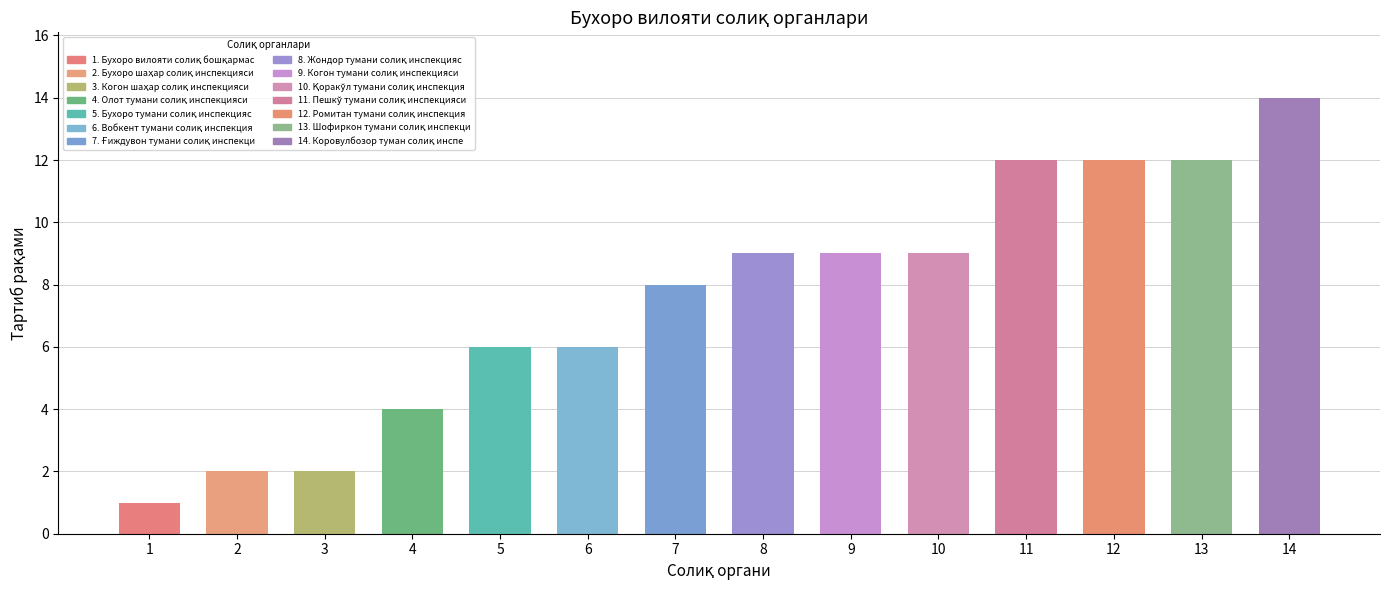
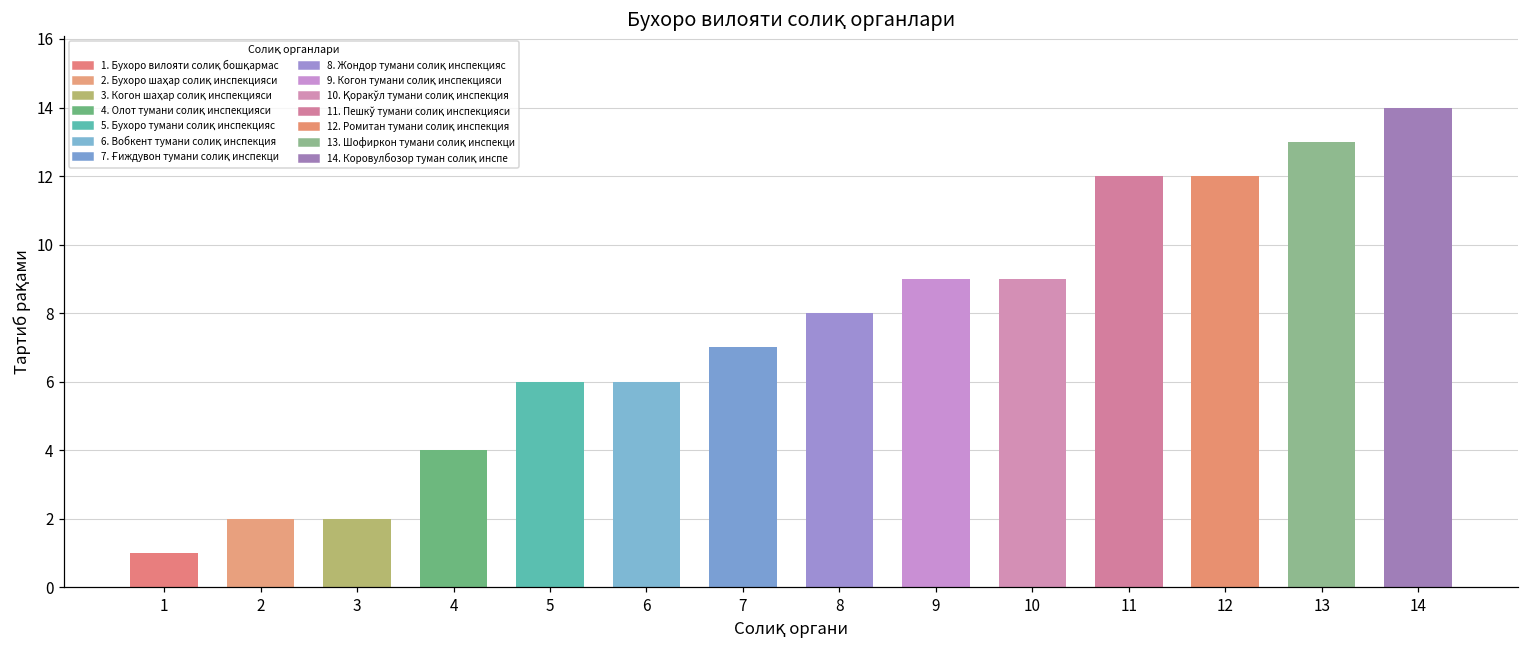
7: 8 -> 7
8: 9 -> 8
13: 12 -> 13
